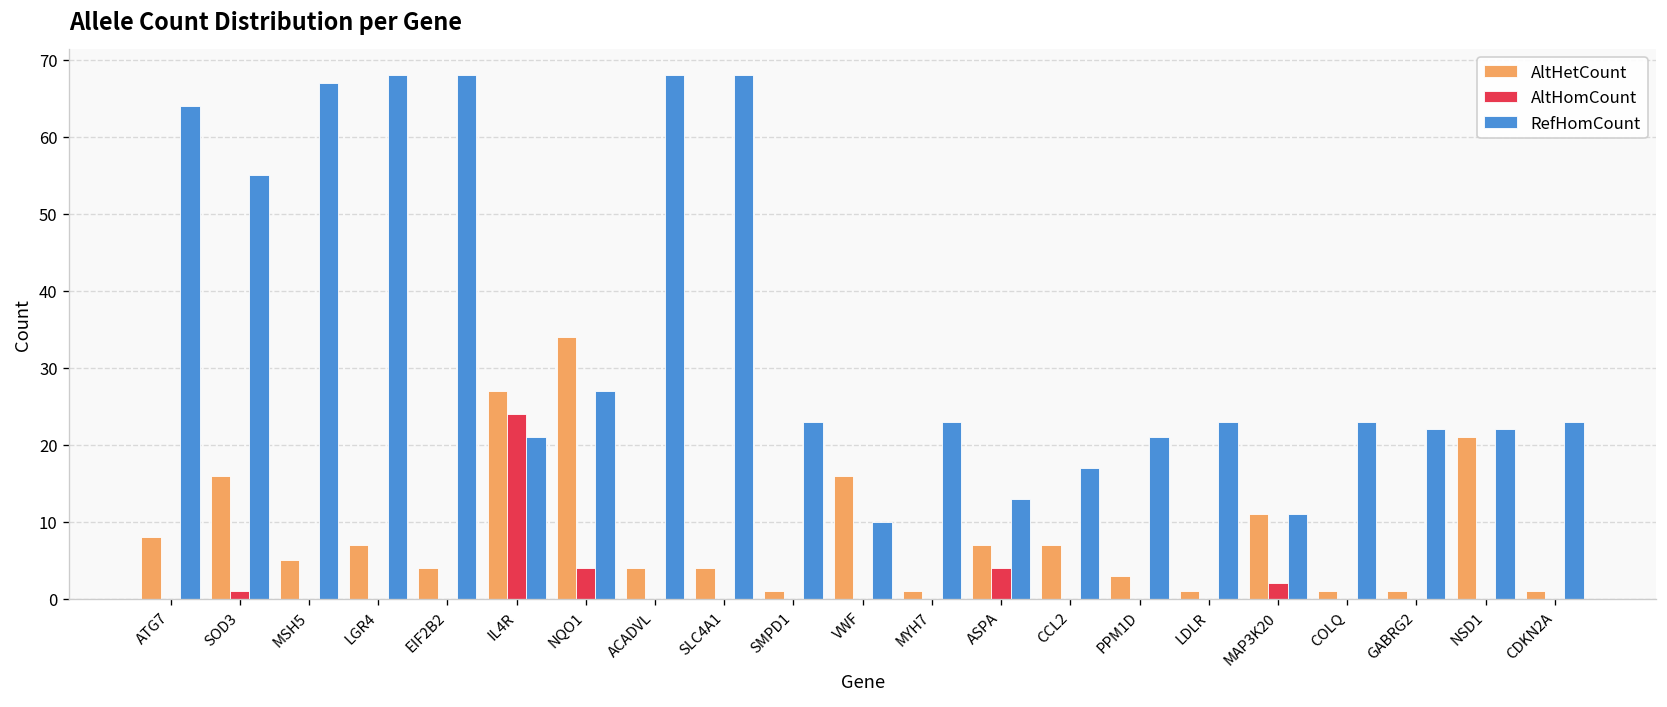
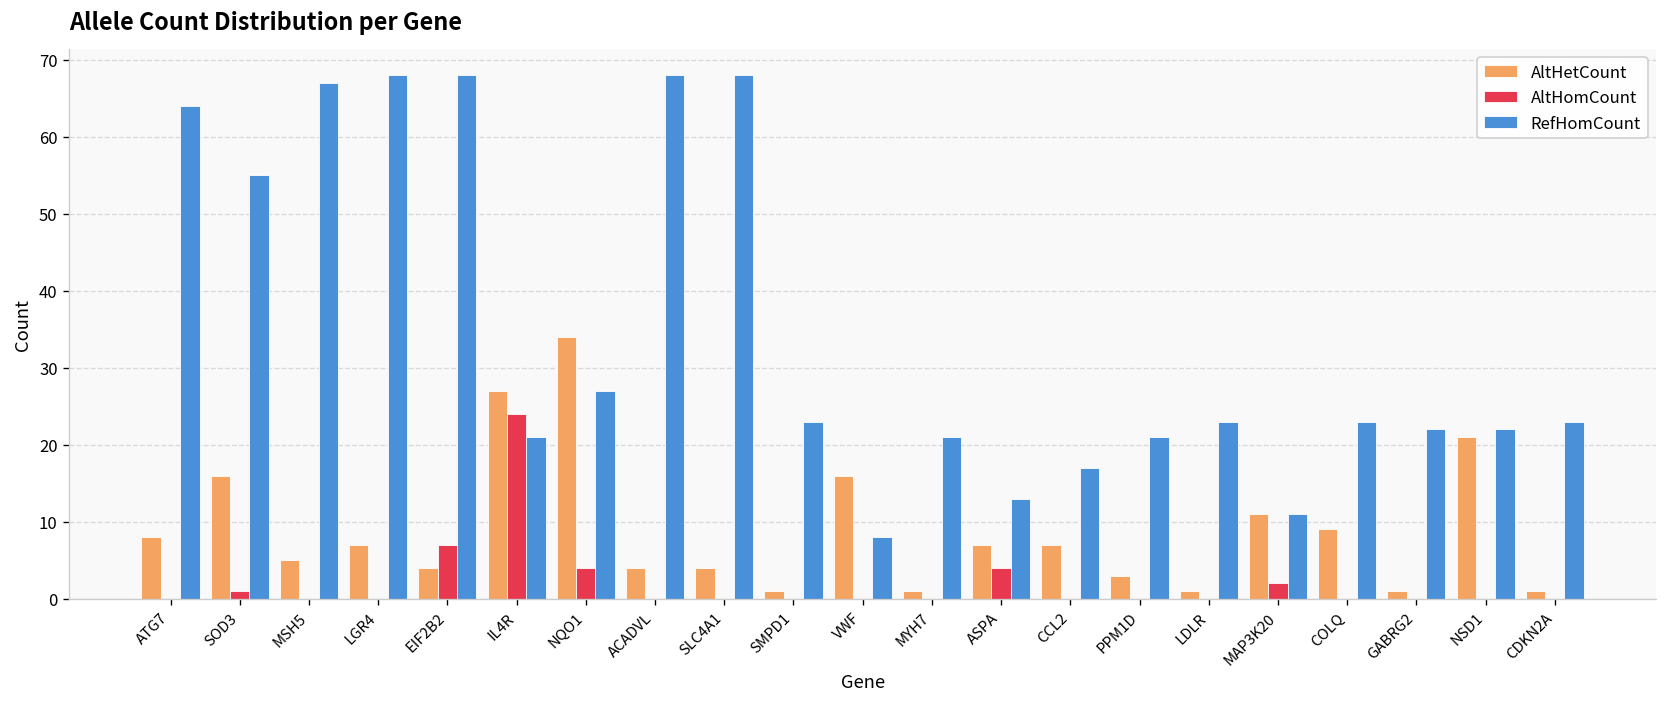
AltHomCount, EIF2B2: 0 -> 7
RefHomCount, VWF: 10 -> 8
RefHomCount, MYH7: 23 -> 21
AltHetCount, COLQ: 1 -> 9
